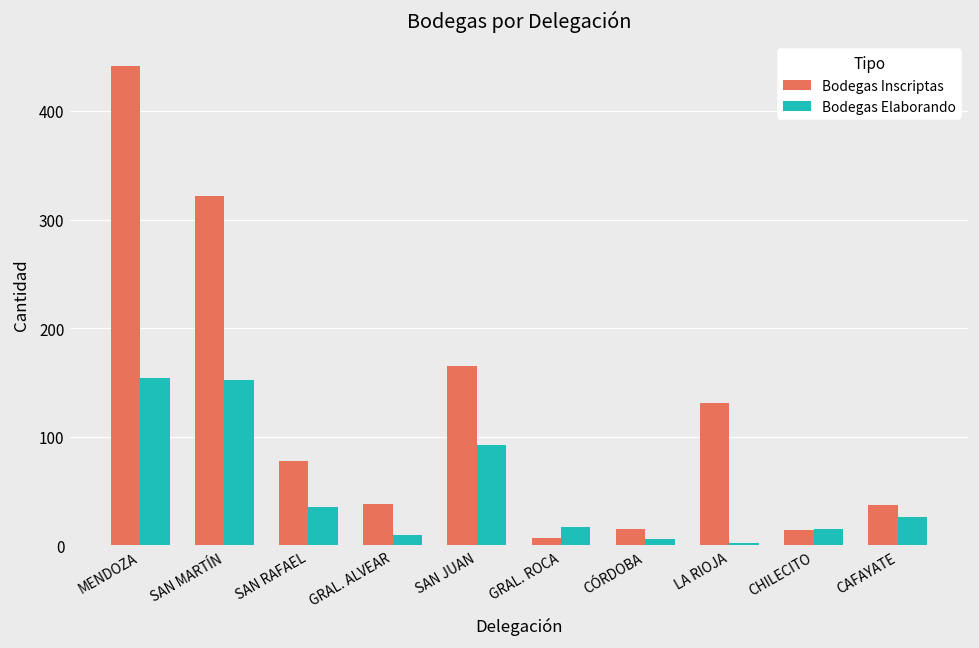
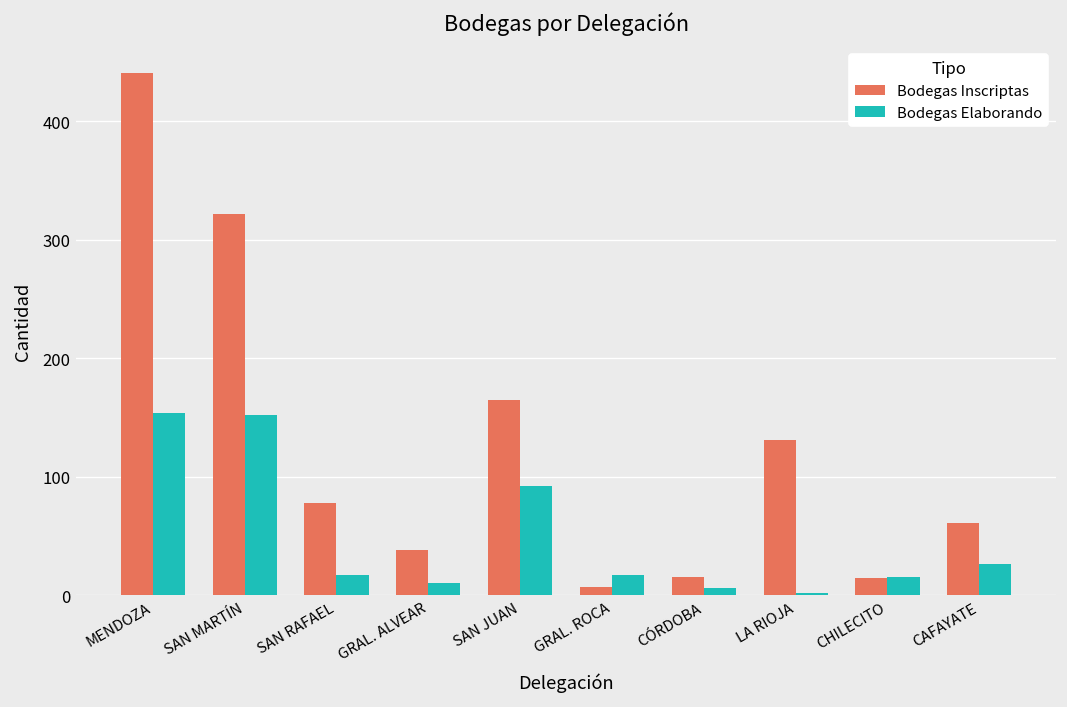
Bodegas Elaborando, SAN RAFAEL: 40 -> 20
Bodegas Inscriptas, CAFAYATE: 40 -> 60
